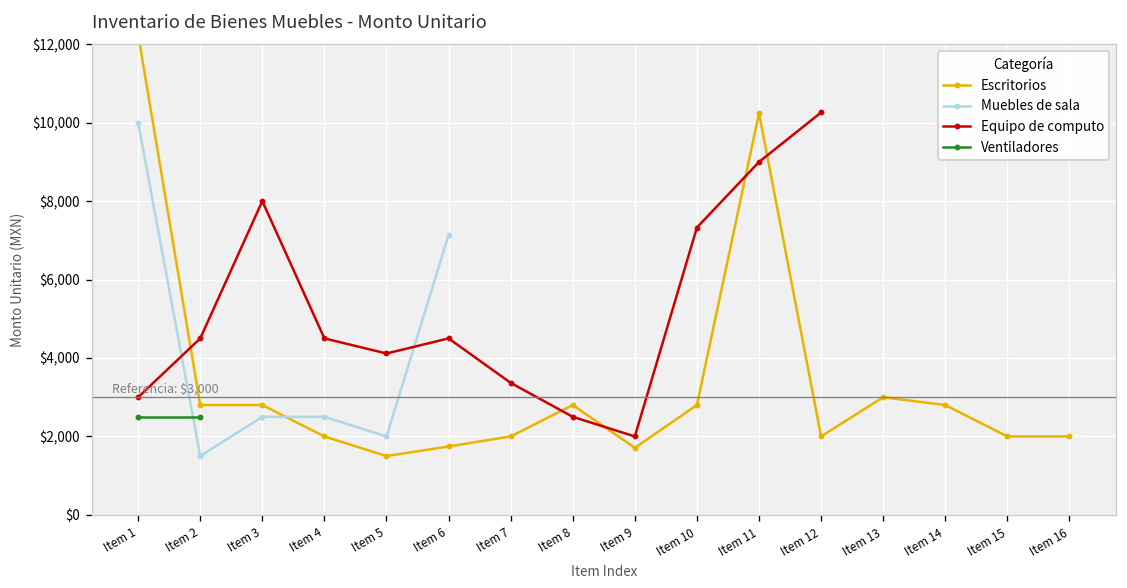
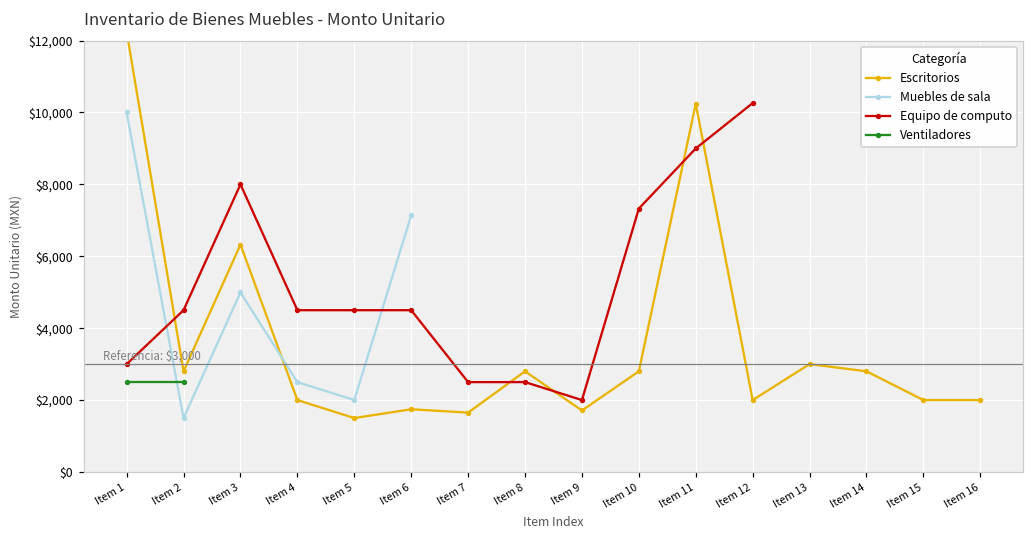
Escritorios, Item 3: $2,800 -> $6,300
Muebles de sala, Item 3: $2,500 -> $5,000
Equipo de computo, Item 5: $4,100 -> $4,500
Escritorios, Item 7: $2,000 -> $1,700
Equipo de computo, Item 7: $3,400 -> $2,500
